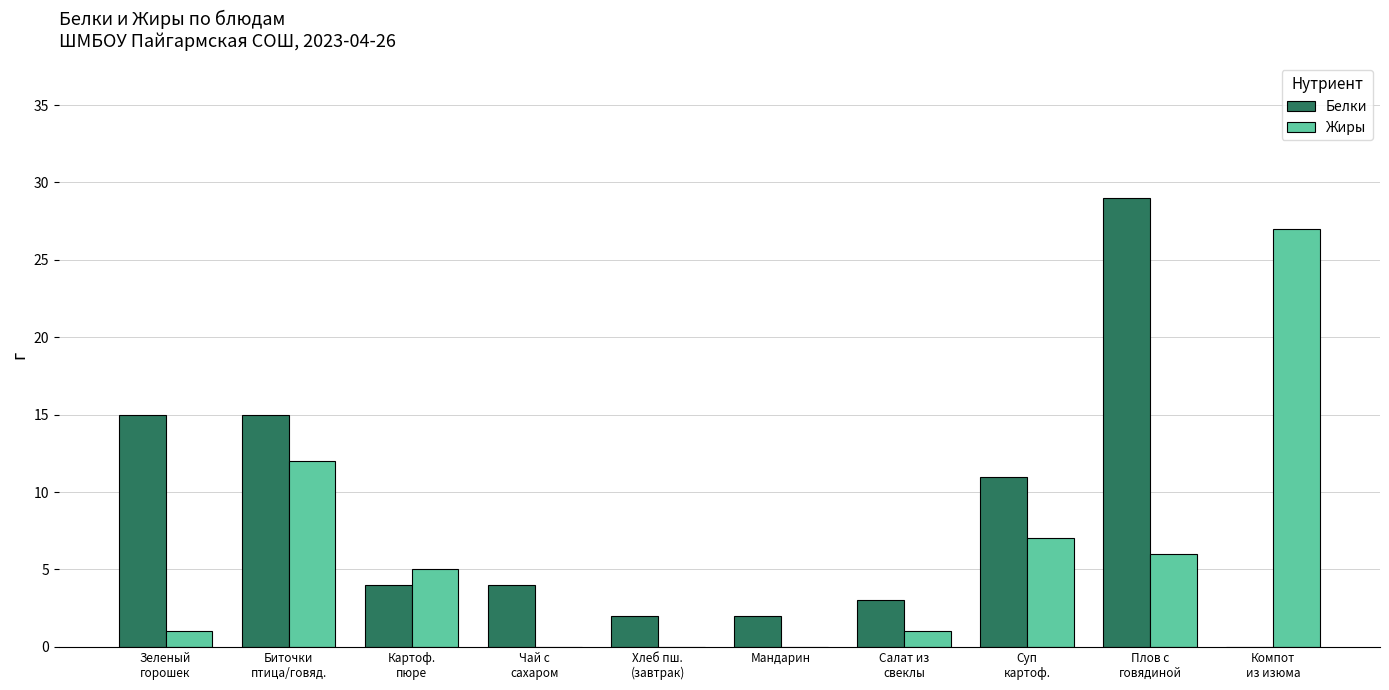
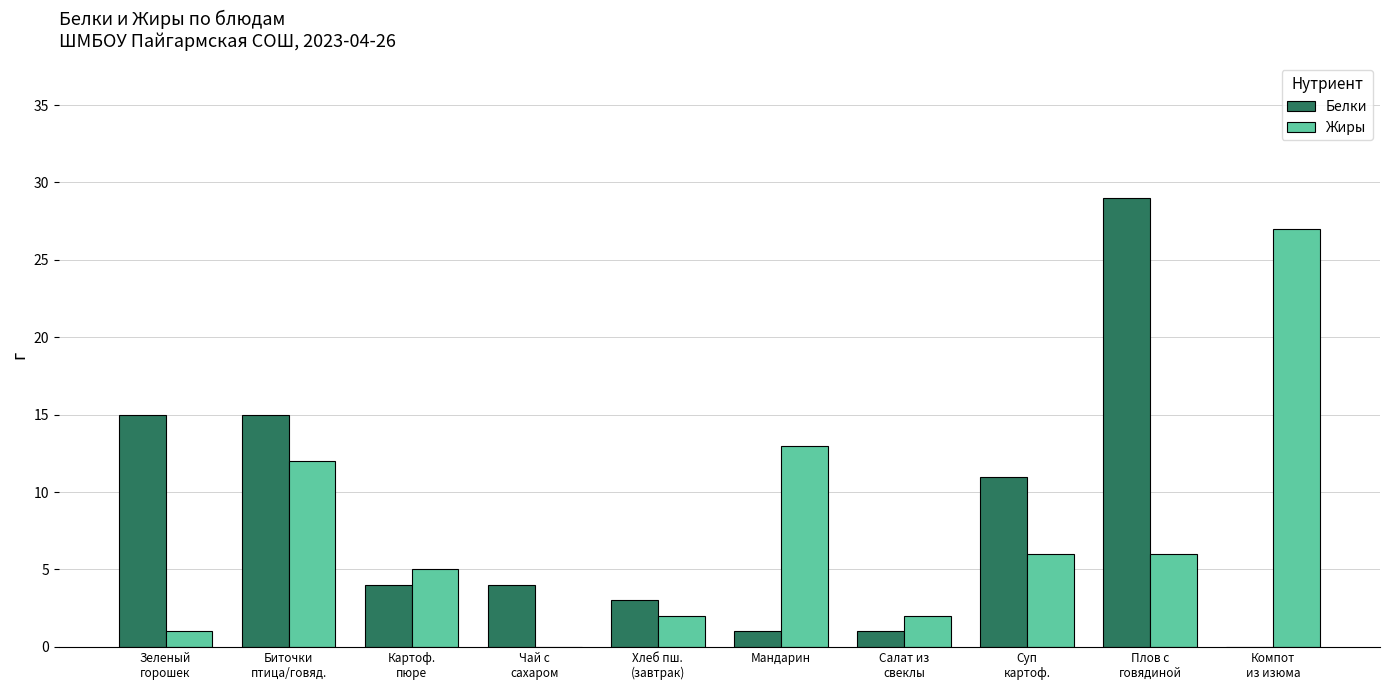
Белки, Хлеб пш. (завтрак): 2 -> 3
Жиры, Хлеб пш. (завтрак): 0 -> 2
Белки, Мандарин: 2 -> 1
Жиры, Мандарин: 0 -> 13
Белки, Салат из свеклы: 3 -> 1
Жиры, Салат из свеклы: 1 -> 2
Жиры, Суп картоф.: 7 -> 6
